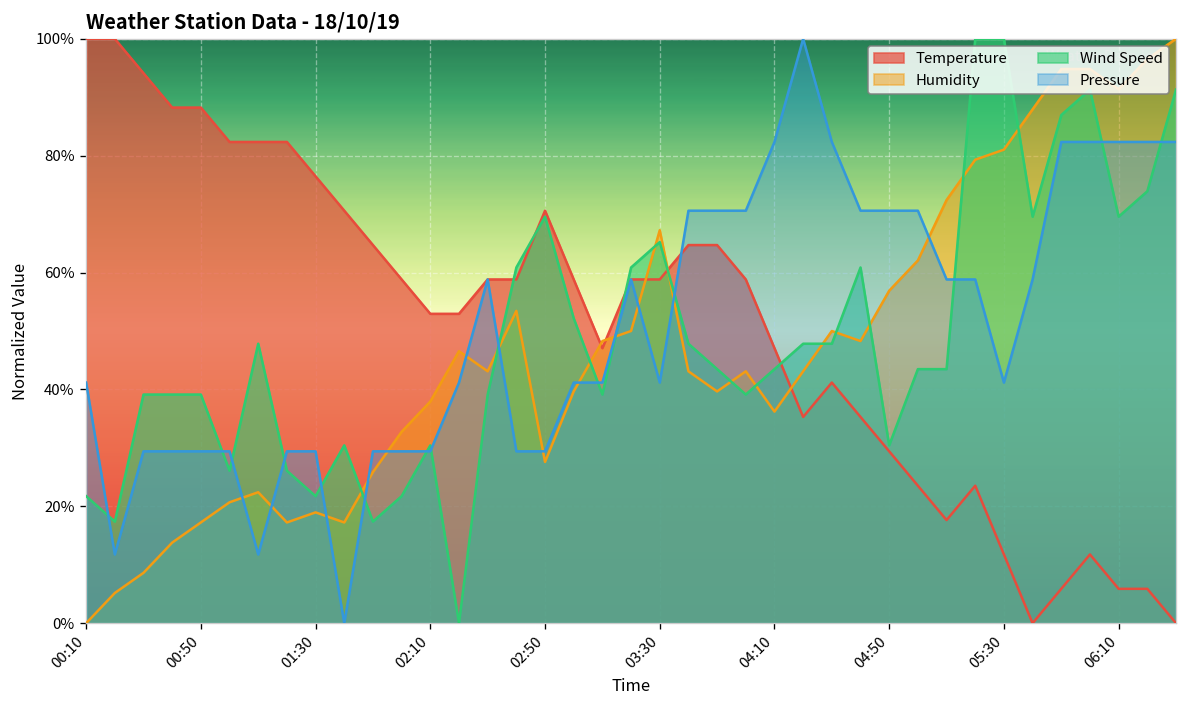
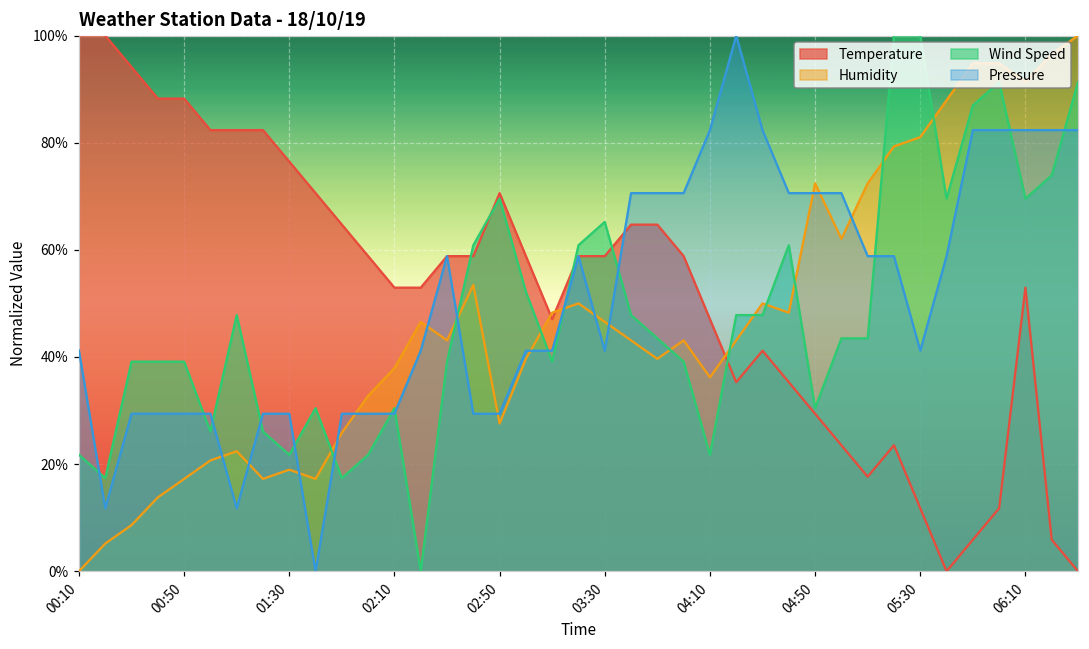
Humidity, 03:30: 67% -> 47%
Wind Speed, 04:10: 43% -> 22%
Humidity, 04:50: 57% -> 72%
Temperature, 06:10: 6% -> 53%
